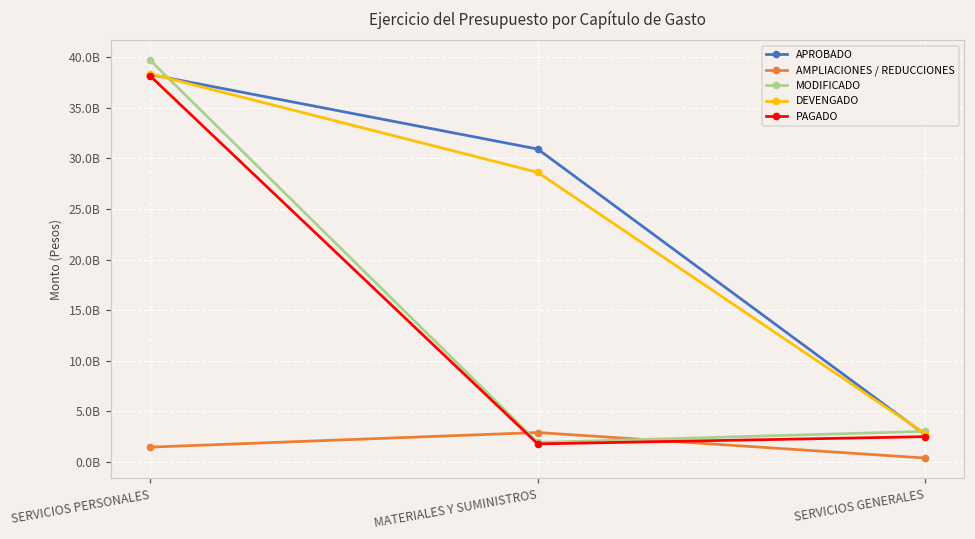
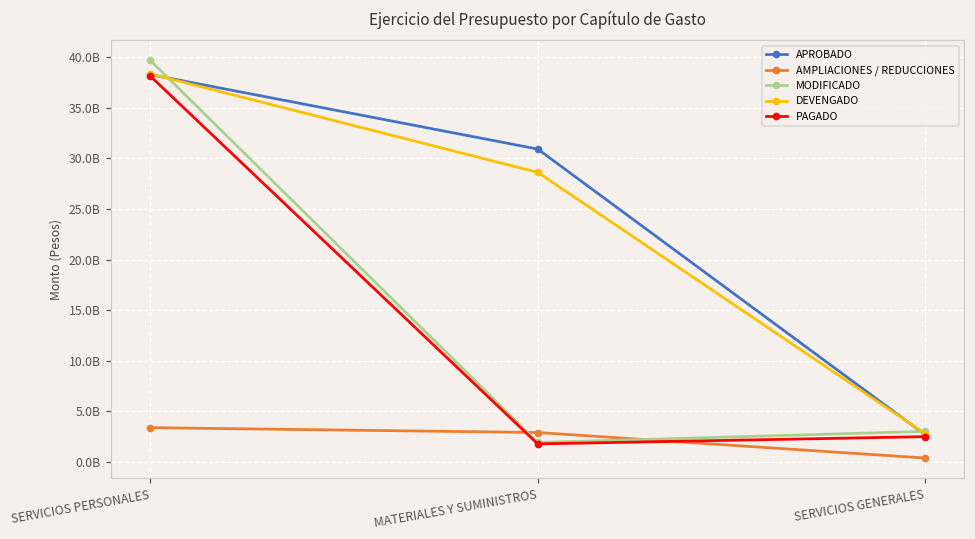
AMPLIACIONES / REDUCCIONES, SERVICIOS PERSONALES: 1000000000 -> 3000000000
